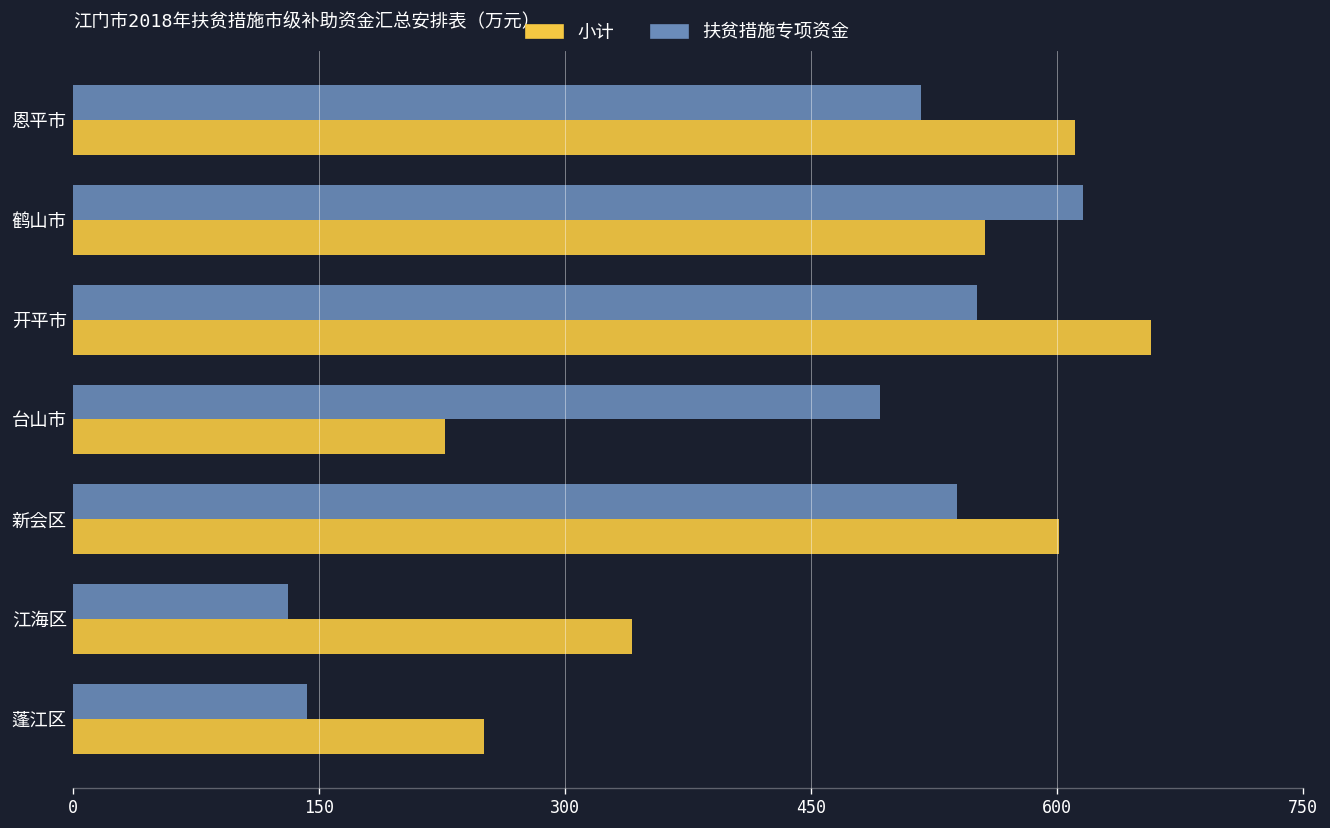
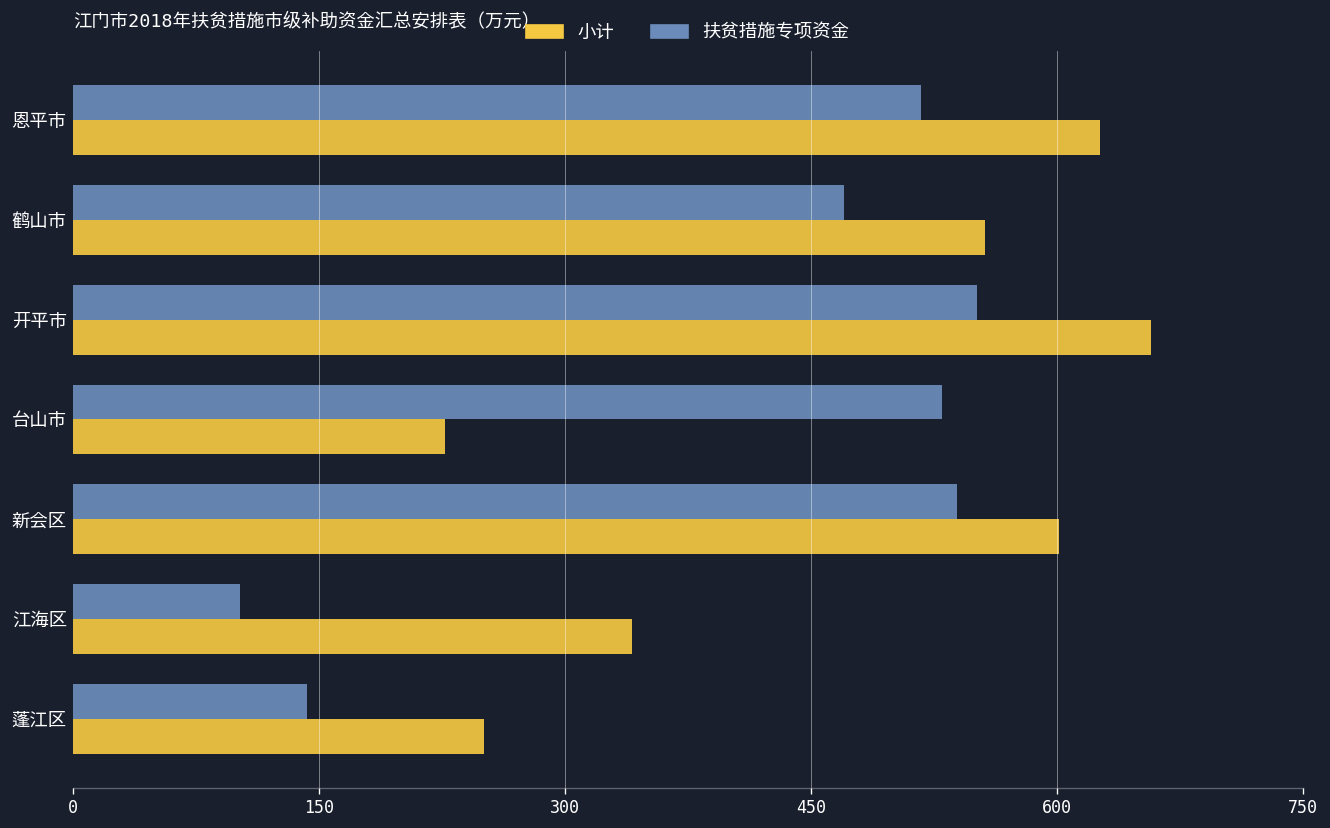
小计, 恩平市: 611 -> 626
扶贫措施专项资金, 鹤山市: 616 -> 470
扶贫措施专项资金, 台山市: 492 -> 530
扶贫措施专项资金, 江海区: 131 -> 102
